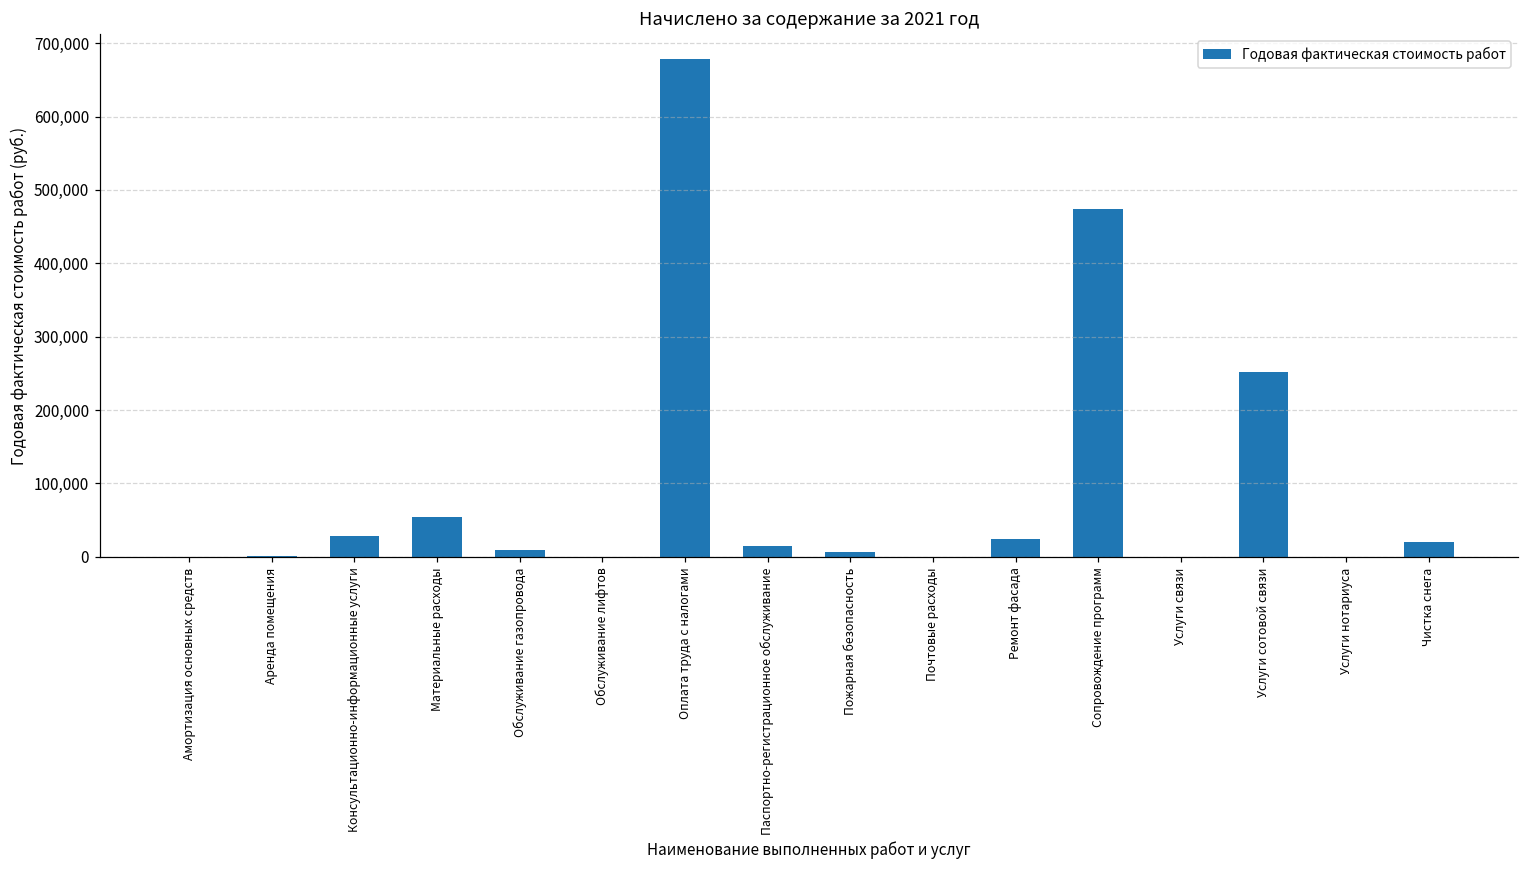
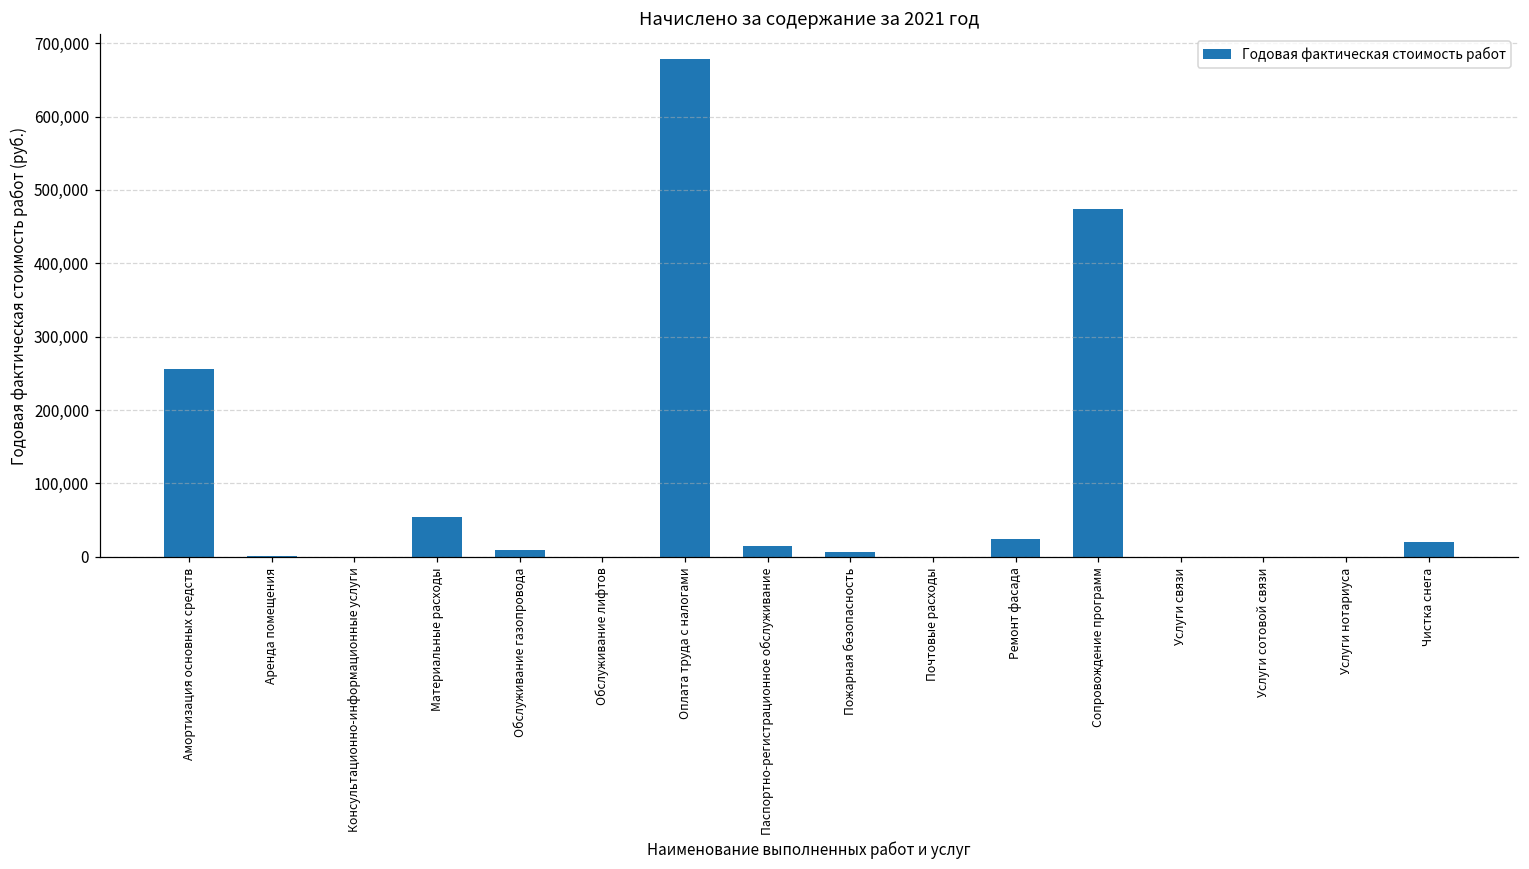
Амортизация основных средств: 0 -> 260,000
Консультационно-информационные услуги: 30,000 -> 0
Услуги сотовой связи: 250,000 -> 0
